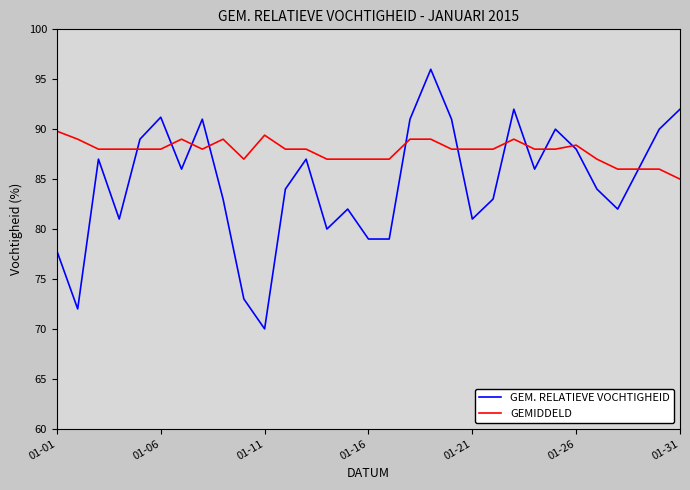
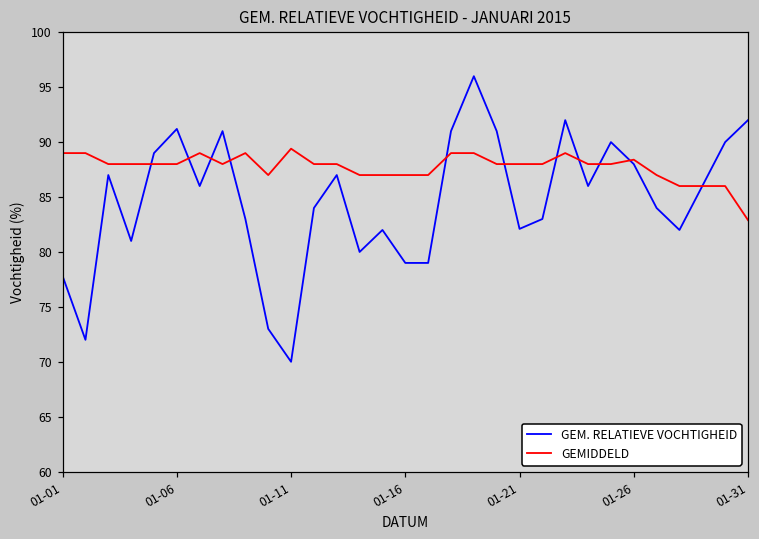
GEMIDDELD, 01-01: 90 -> 89
GEM. RELATIEVE VOCHTIGHEID, 01-21: 81 -> 82
GEMIDDELD, 01-31: 85 -> 83
